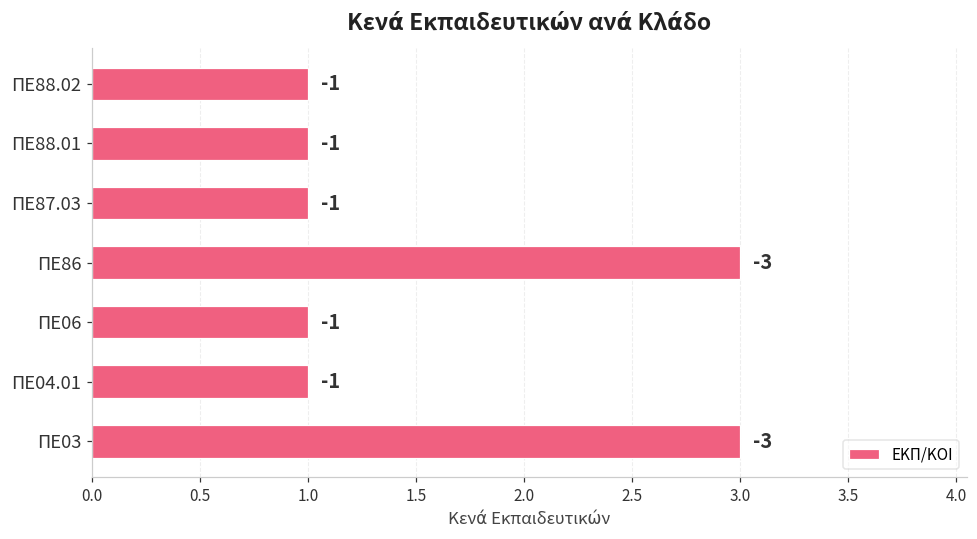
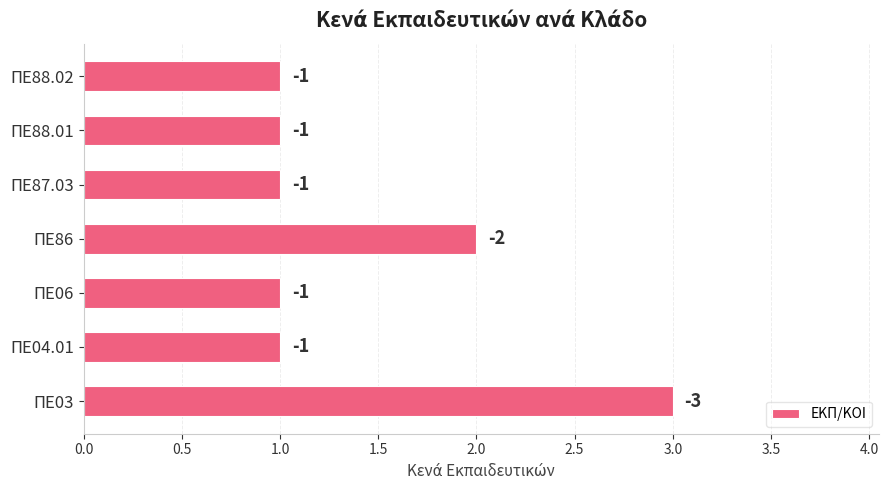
ΠΕ86: -3 -> -2
